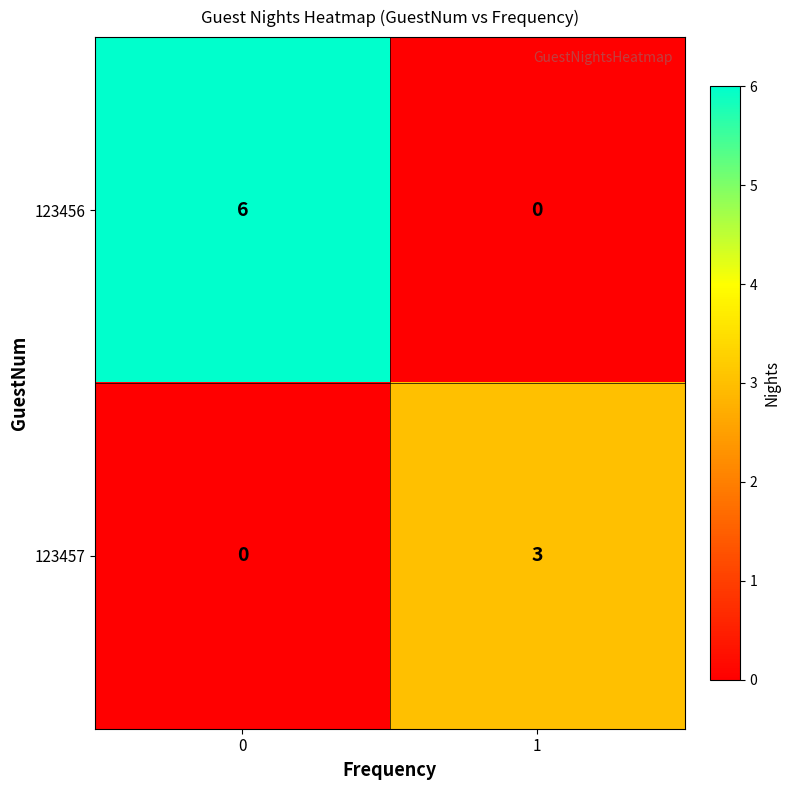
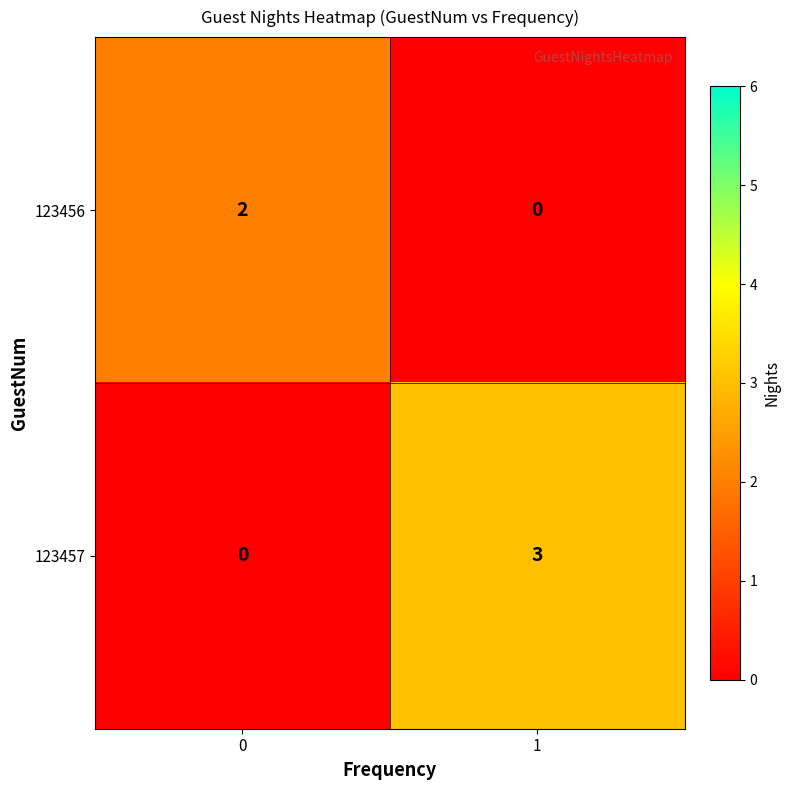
123456, 0: 6 -> 2
